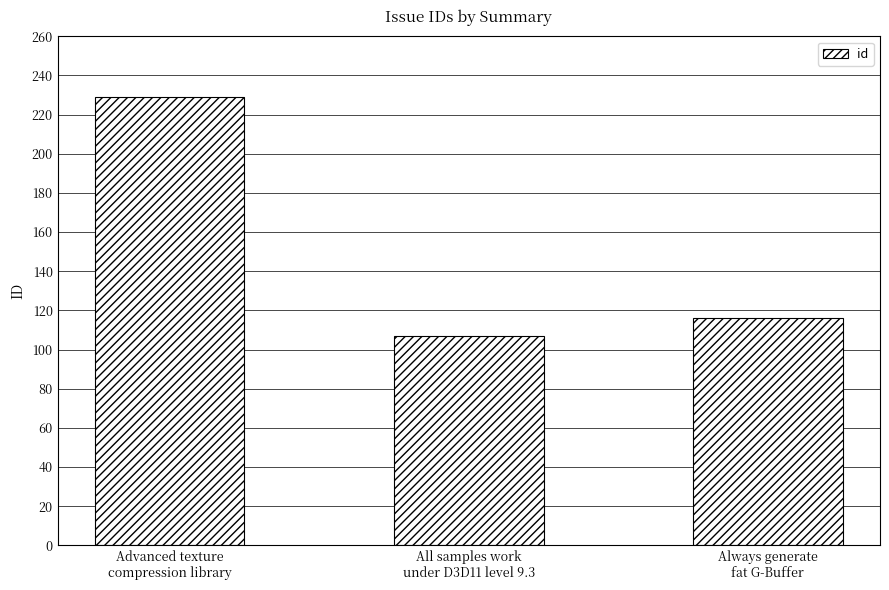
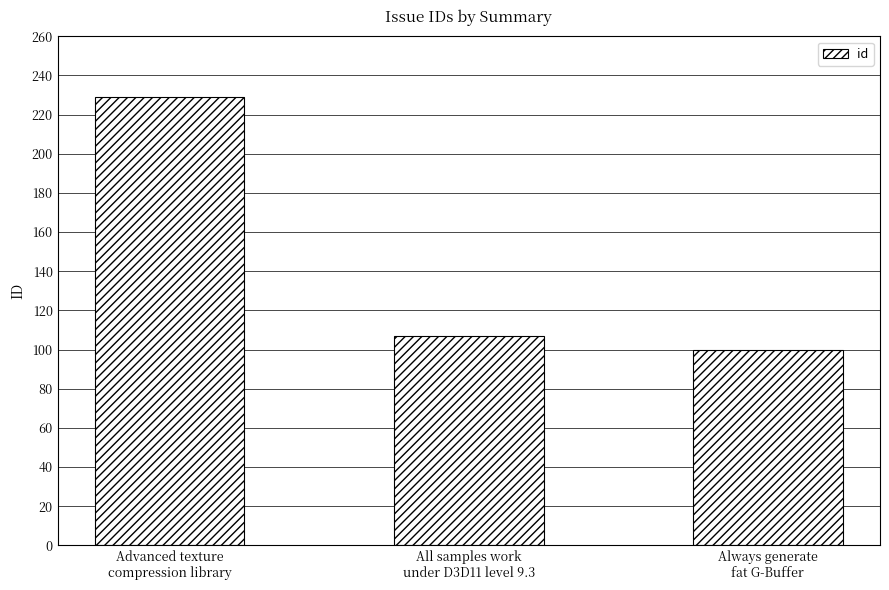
Always generate fat G-Buffer: 116 -> 100
